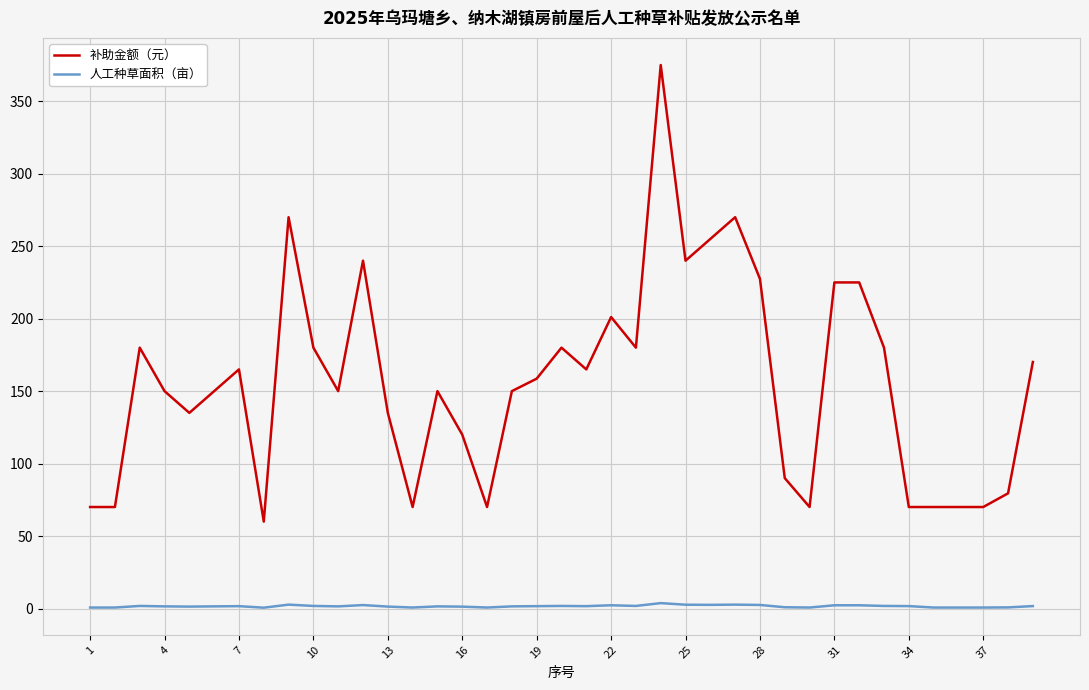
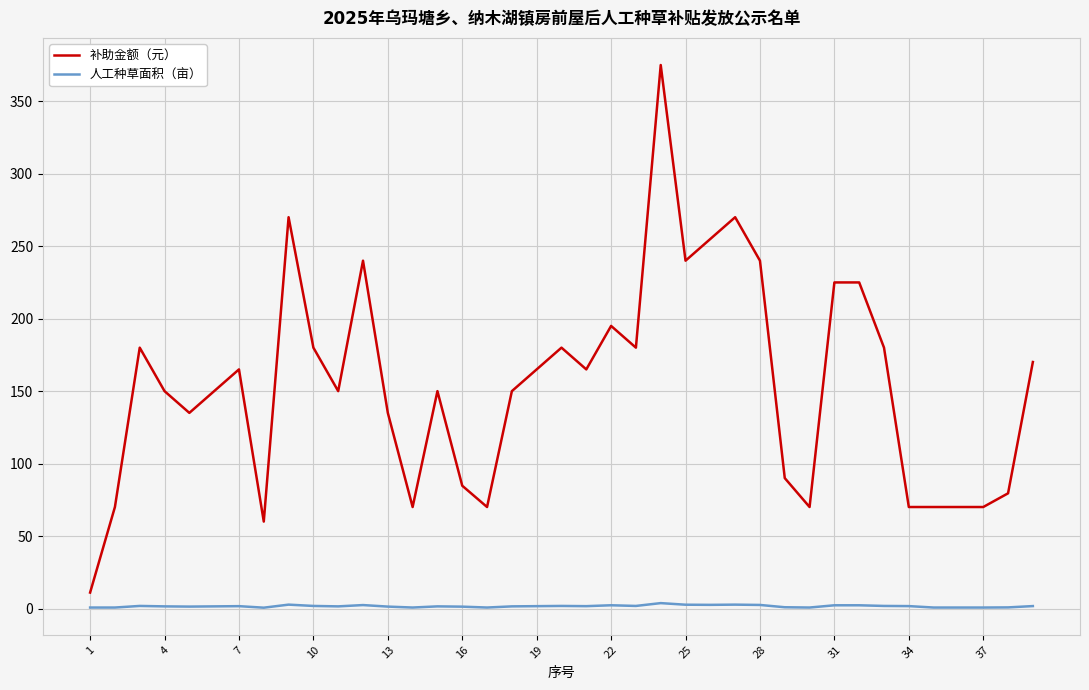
补助金额（元）, 1: 70 -> 11
补助金额（元）, 16: 120 -> 85
补助金额（元）, 19: 159 -> 165
补助金额（元）, 22: 201 -> 195
补助金额（元）, 28: 227 -> 240
